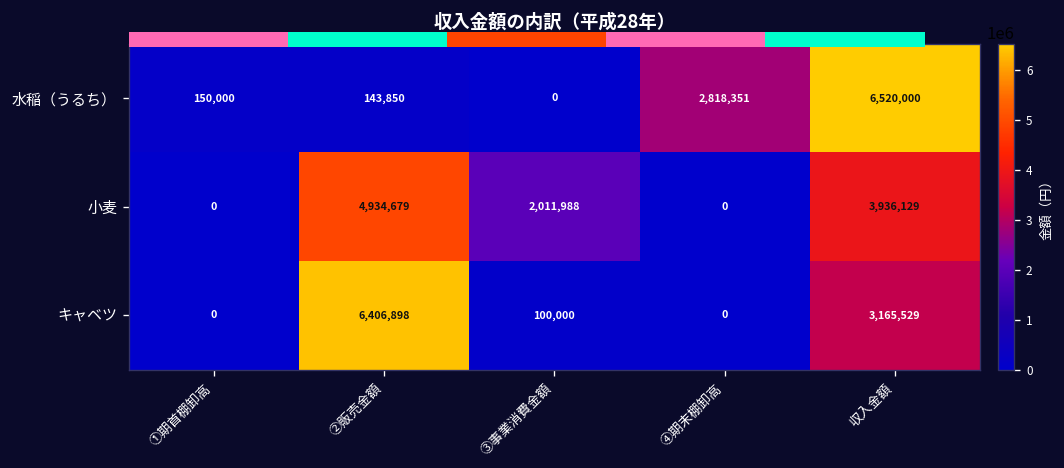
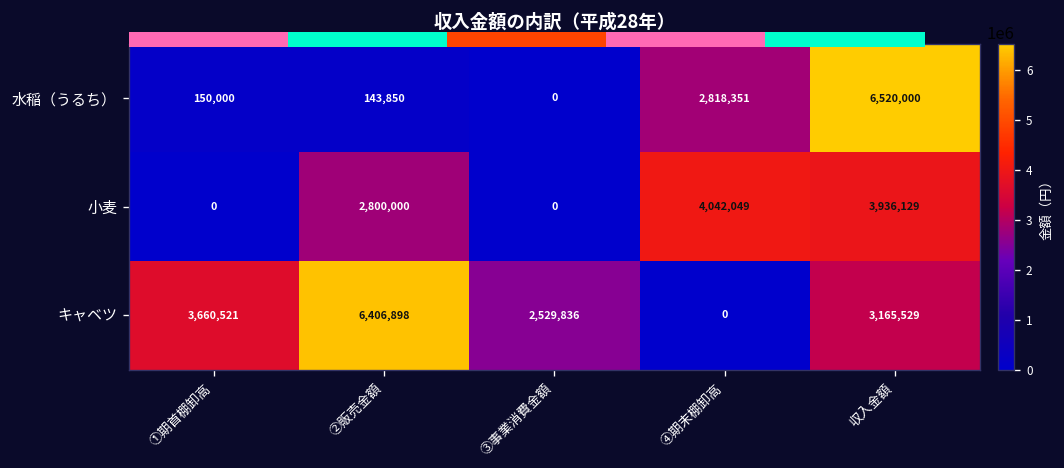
収入金額の内訳（平成28年）, 小麦, ②販売金額: 4,934,679 -> 2,800,000
収入金額の内訳（平成28年）, 小麦, ③事業消費金額: 2,011,988 -> 0
収入金額の内訳（平成28年）, 小麦, ④期末棚卸高: 0 -> 4,042,049
収入金額の内訳（平成28年）, キャベツ, ①期首棚卸高: 0 -> 3,660,521
収入金額の内訳（平成28年）, キャベツ, ③事業消費金額: 100,000 -> 2,529,836
